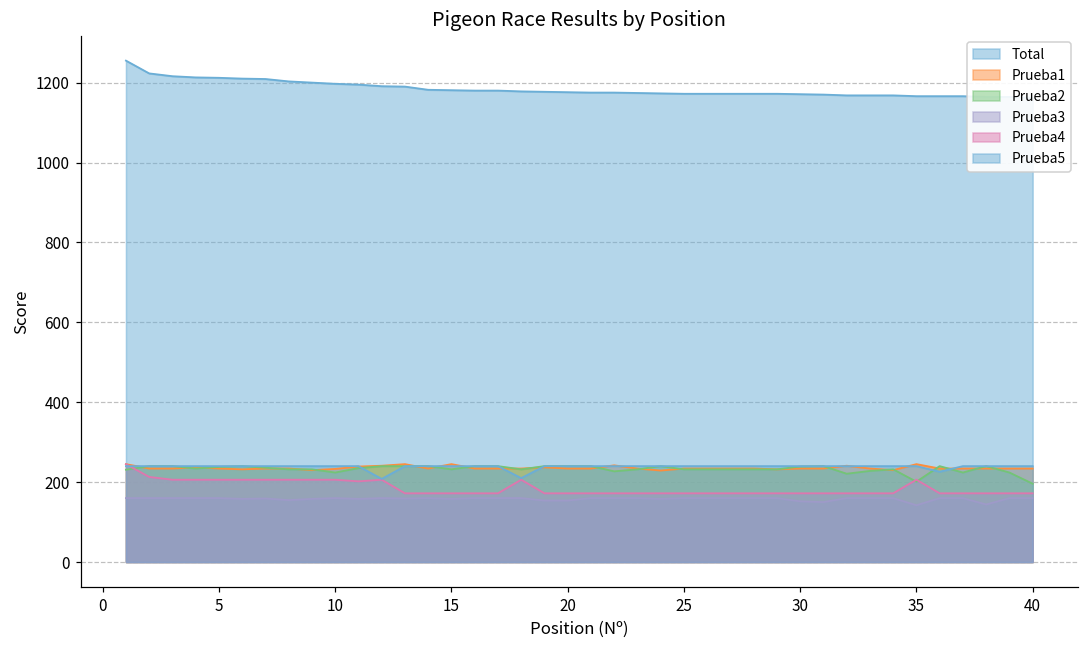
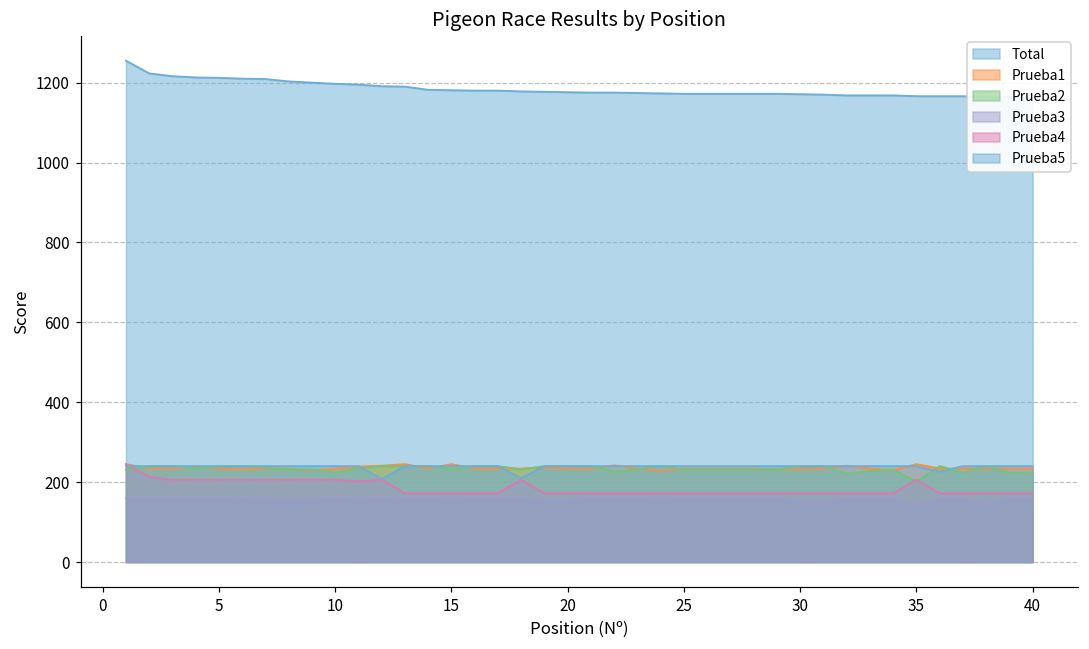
Prueba2, 40: 200 -> 220
